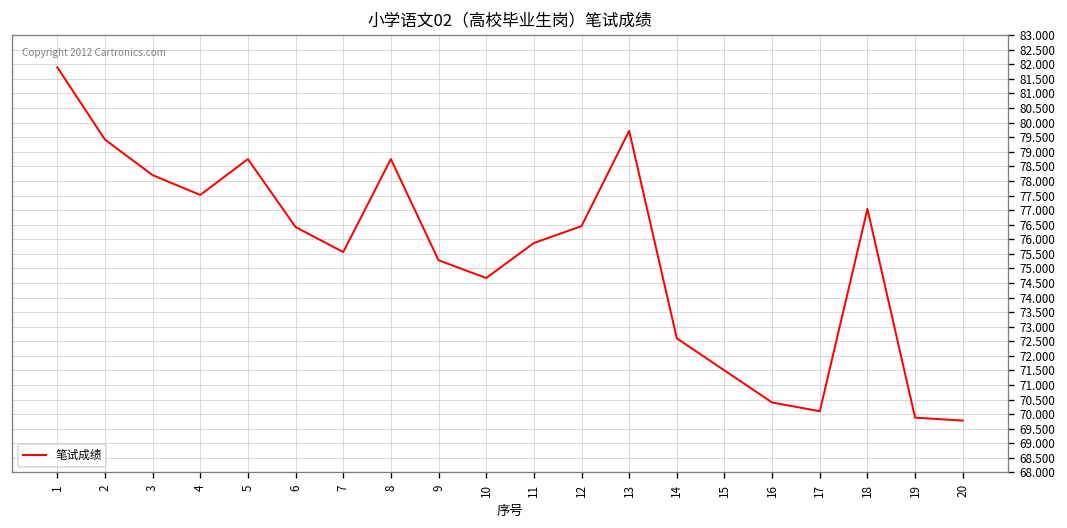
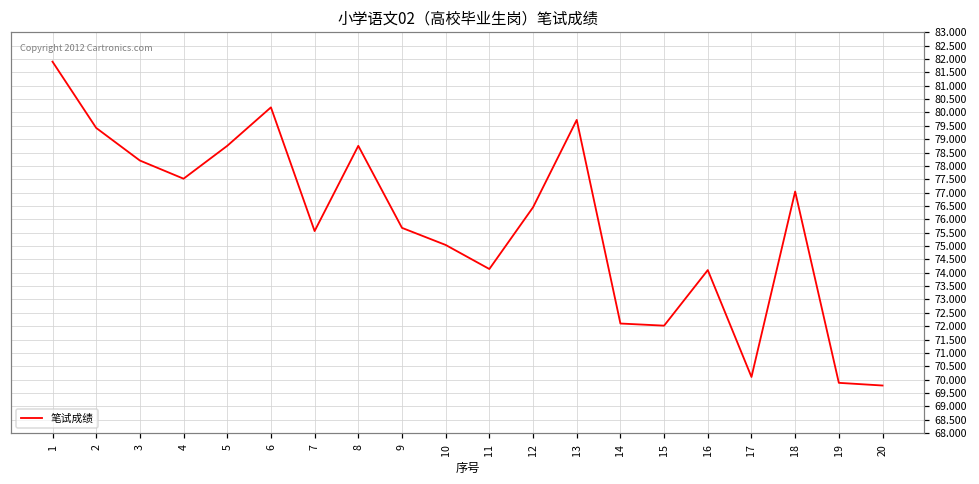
6: 76.4 -> 80.2
9: 75.3 -> 75.7
10: 74.7 -> 75.0
11: 75.9 -> 74.1
14: 72.6 -> 72.1
15: 71.5 -> 72.0
16: 70.4 -> 74.1
